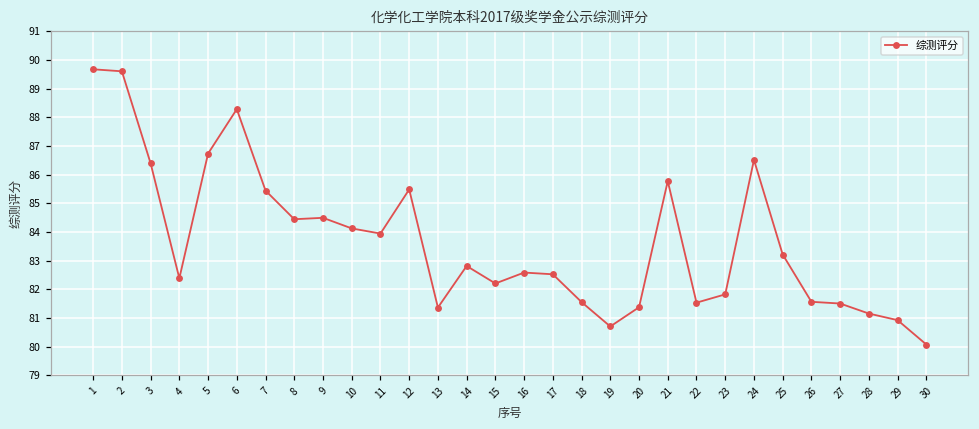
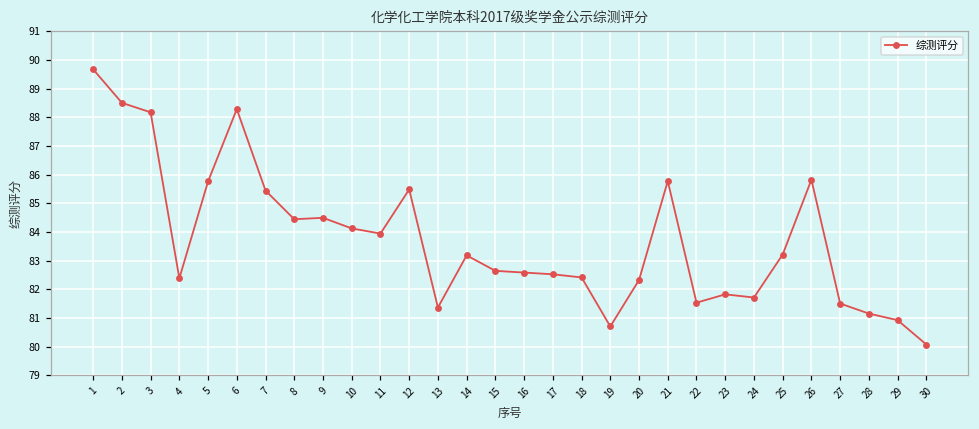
2: 89.6 -> 88.5
3: 86.4 -> 88.2
5: 86.7 -> 85.8
14: 82.8 -> 83.2
15: 82.2 -> 82.6
18: 81.6 -> 82.4
20: 81.4 -> 82.3
24: 86.5 -> 81.7
26: 81.6 -> 85.8
